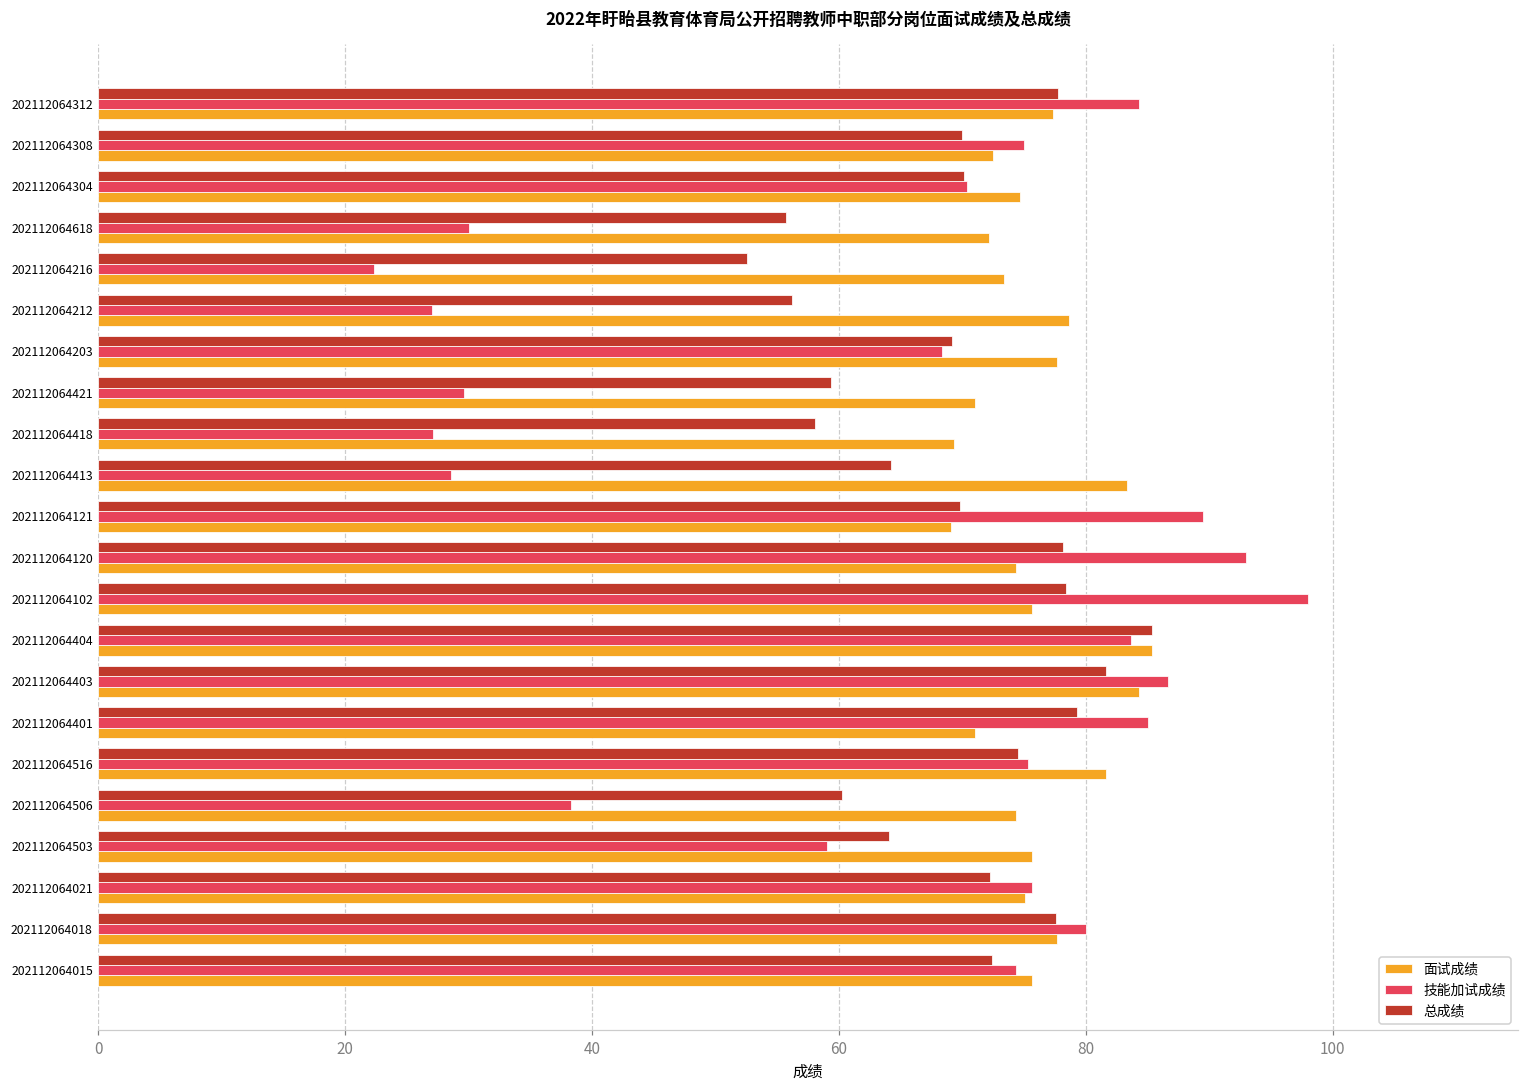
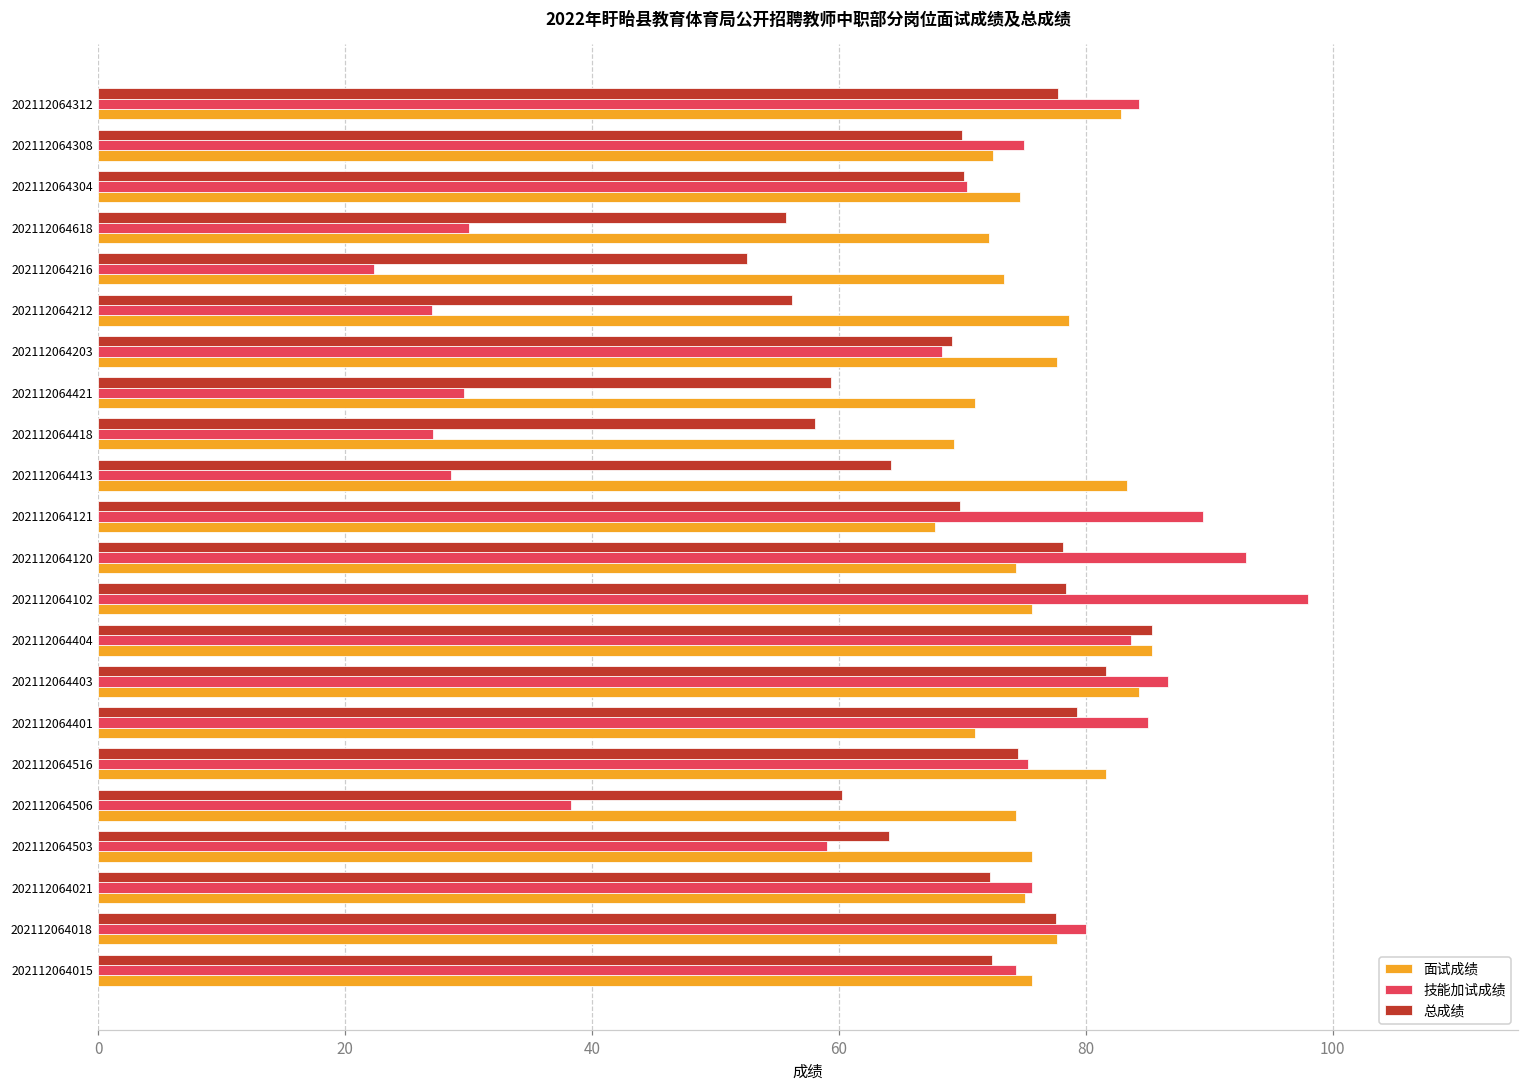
面试成绩, 202112064312: 77.4 -> 82.8
面试成绩, 202112064121: 69.1 -> 67.8
